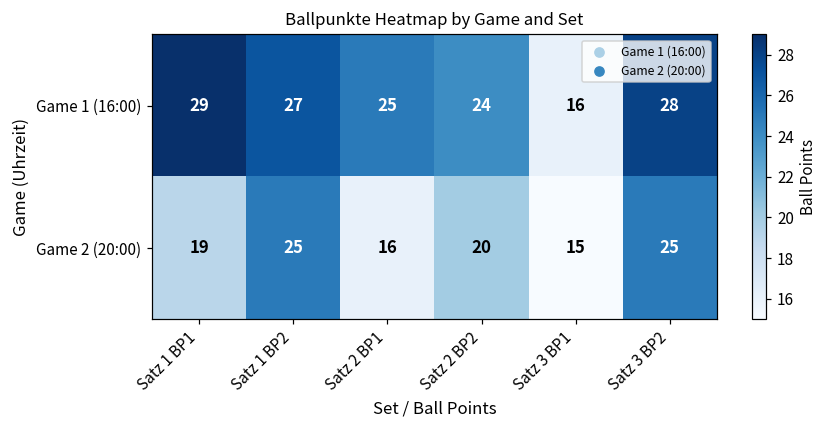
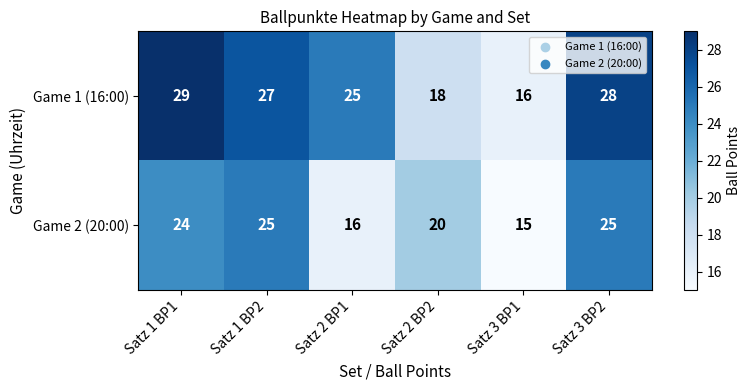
Game 1 (16:00), Satz 2 BP2: 24 -> 18
Game 2 (20:00), Satz 1 BP1: 19 -> 24
